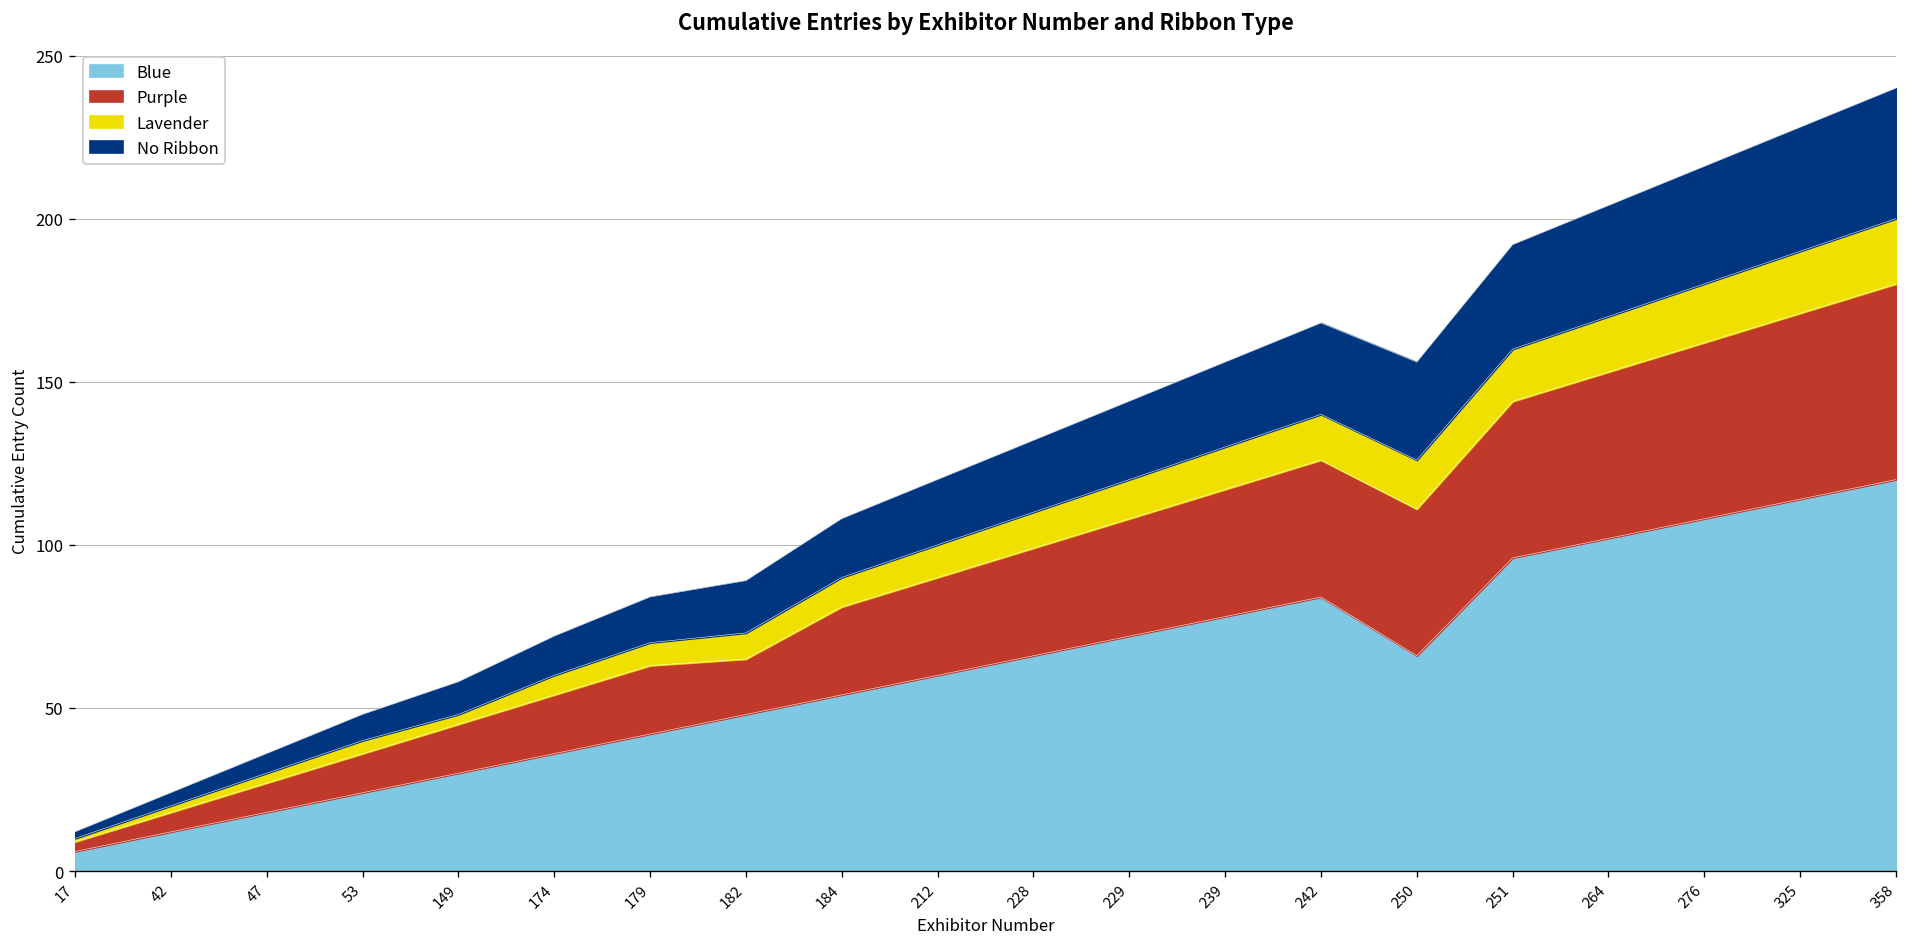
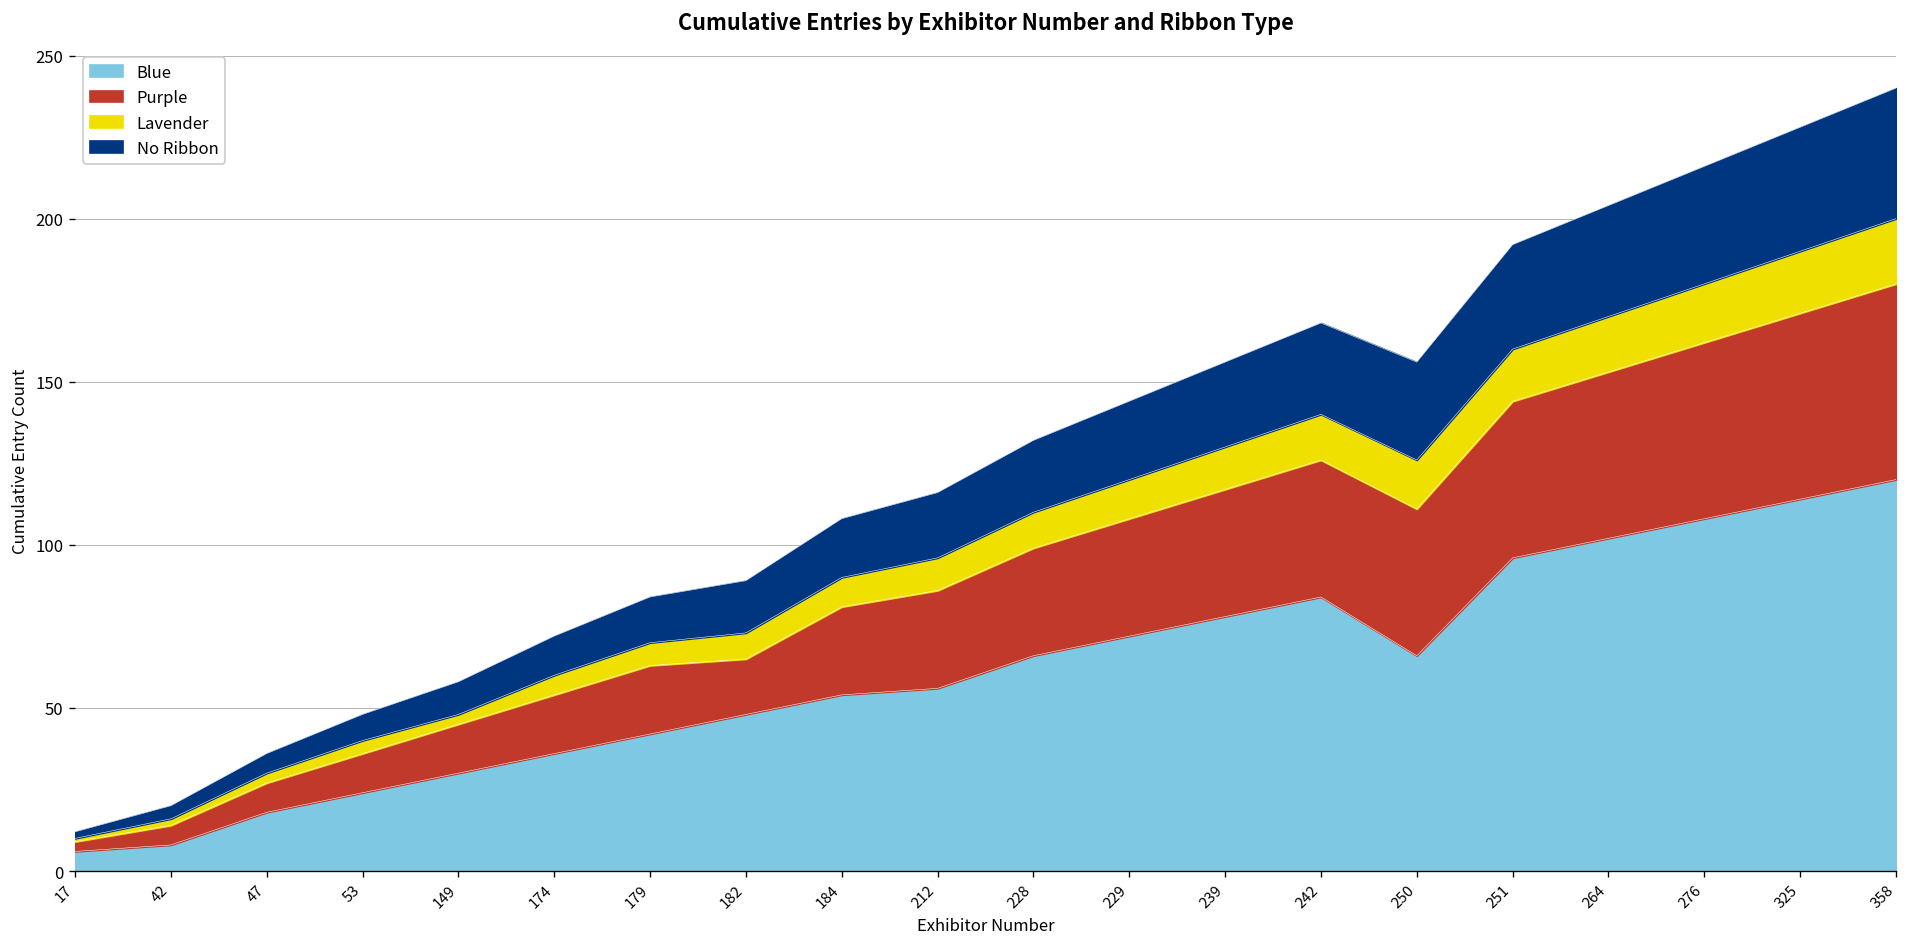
Blue, 42: 12 -> 8
Blue, 212: 60 -> 56
